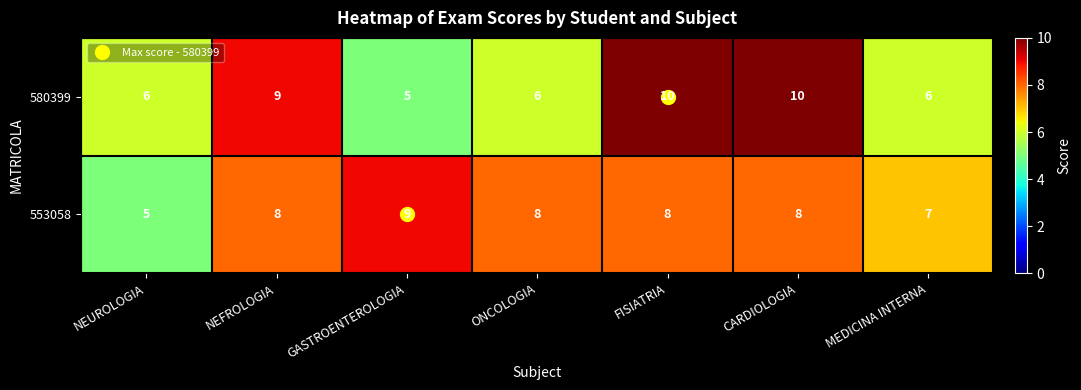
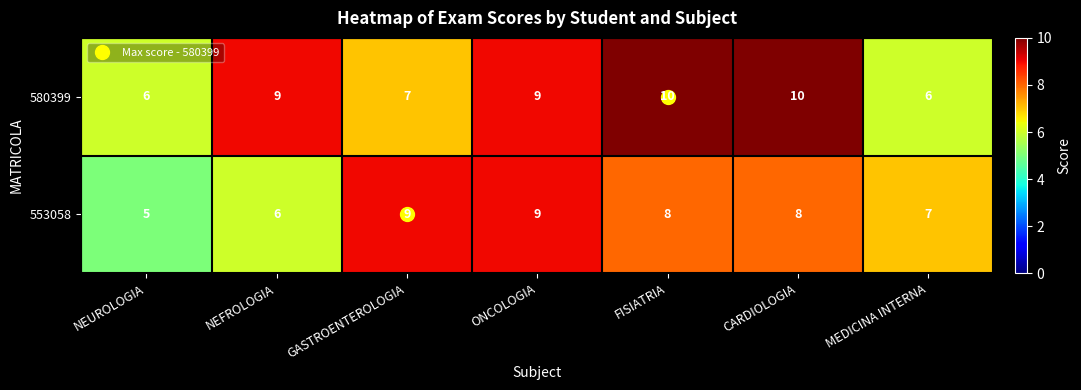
580399, GASTROENTEROLOGIA: 5 -> 7
580399, ONCOLOGIA: 6 -> 9
553058, NEFROLOGIA: 8 -> 6
553058, ONCOLOGIA: 8 -> 9
